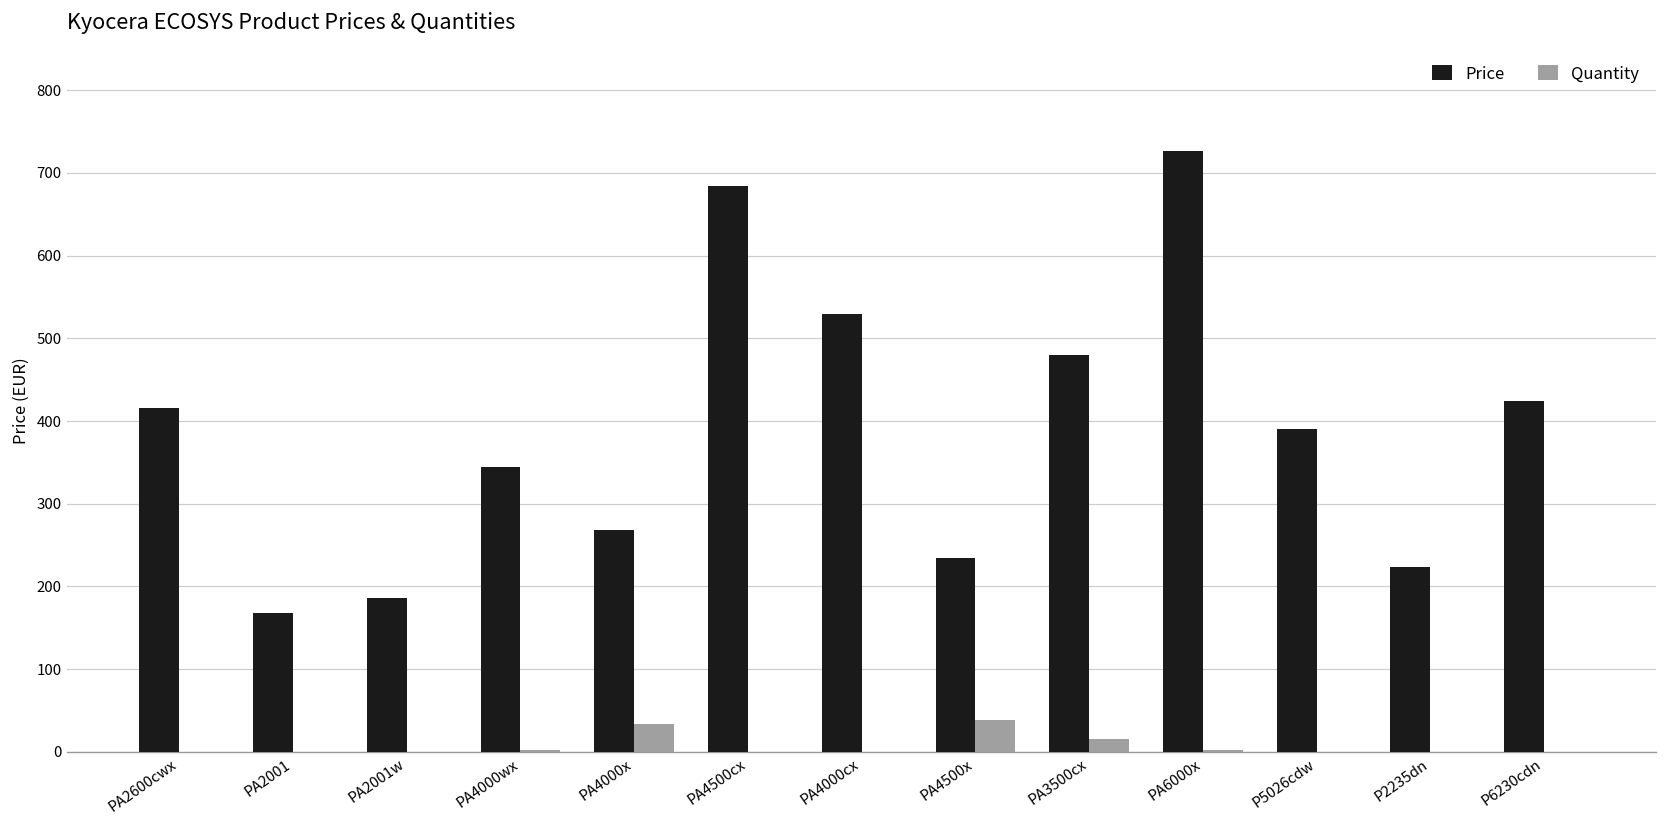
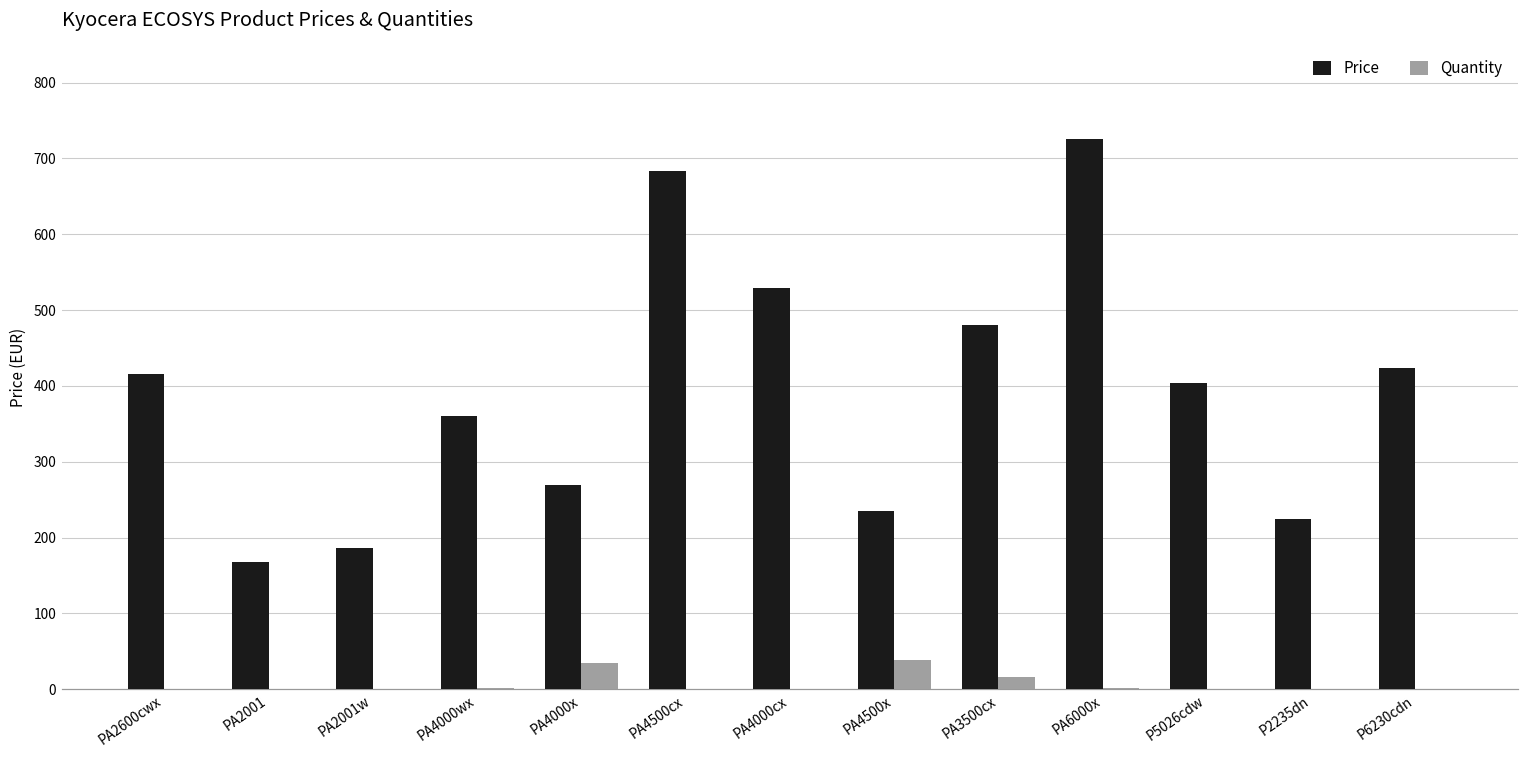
Price, PA4000wx: 350 -> 360
Price, P5026cdw: 390 -> 400
